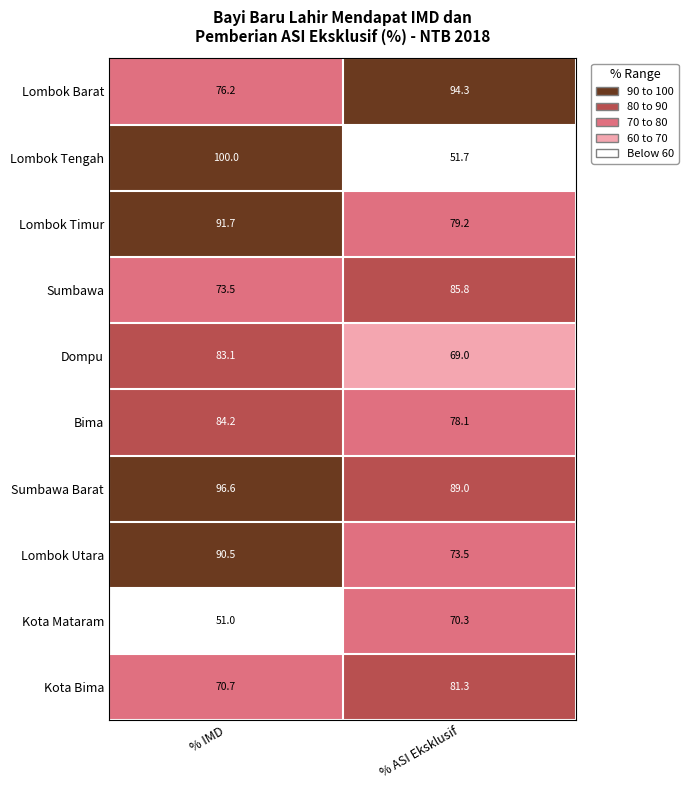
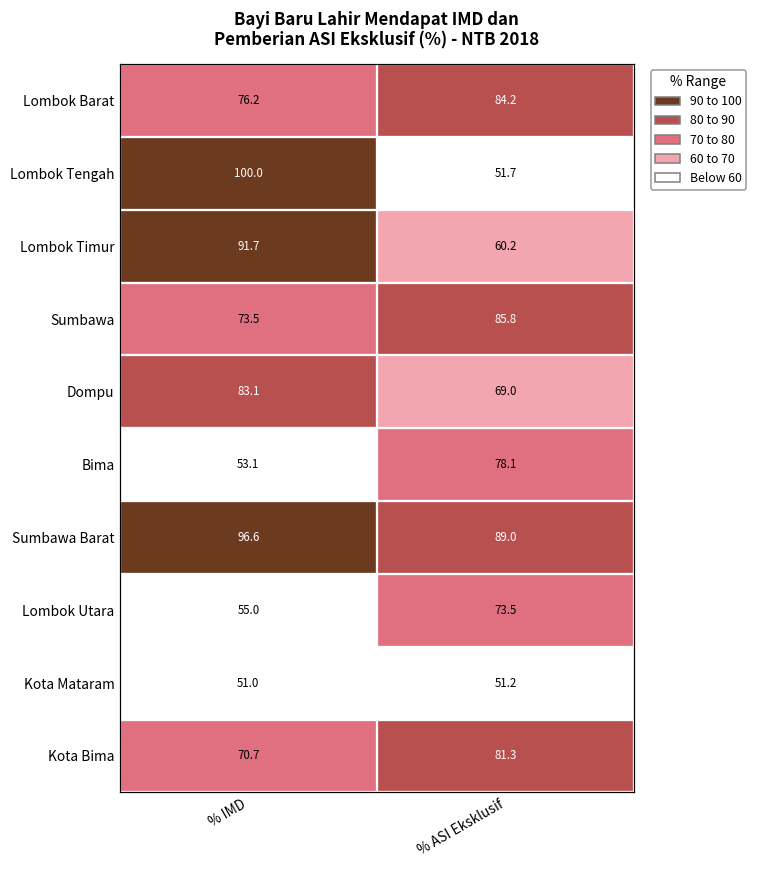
Lombok Barat, % ASI Eksklusif: 94.3 -> 84.2
Lombok Timur, % ASI Eksklusif: 79.2 -> 60.2
Bima, % IMD: 84.2 -> 53.1
Lombok Utara, % IMD: 90.5 -> 55.0
Kota Mataram, % ASI Eksklusif: 70.3 -> 51.2
